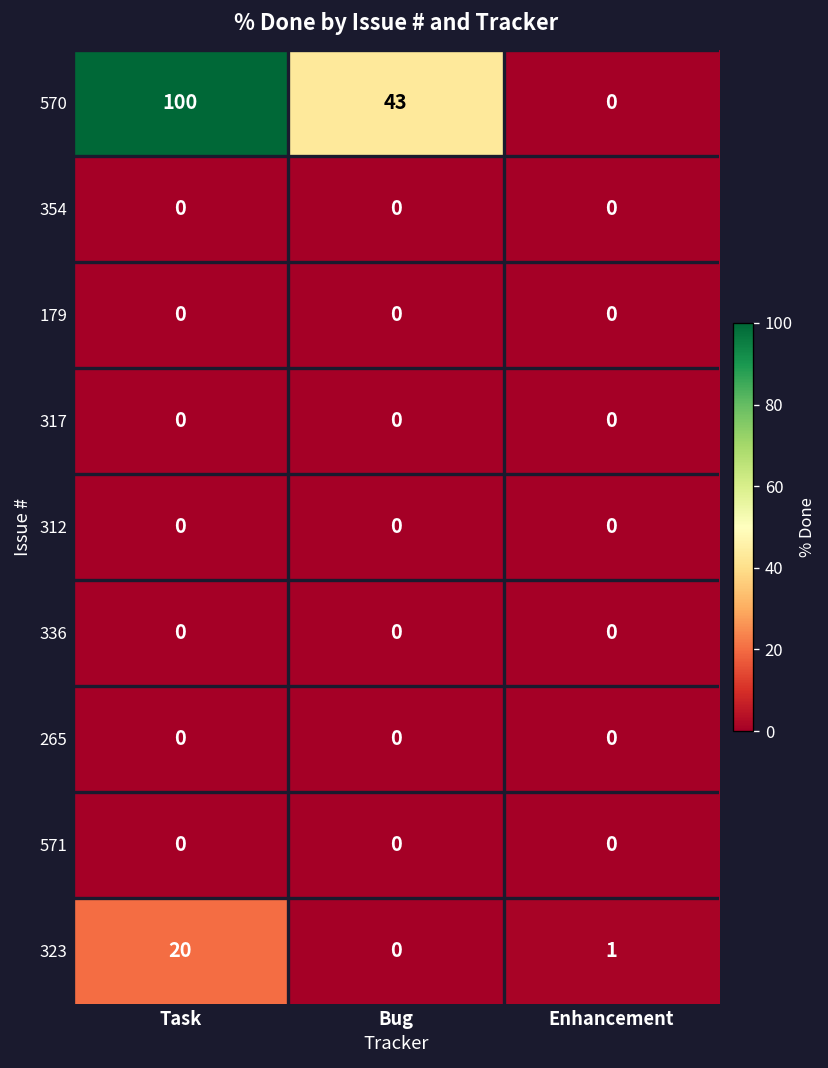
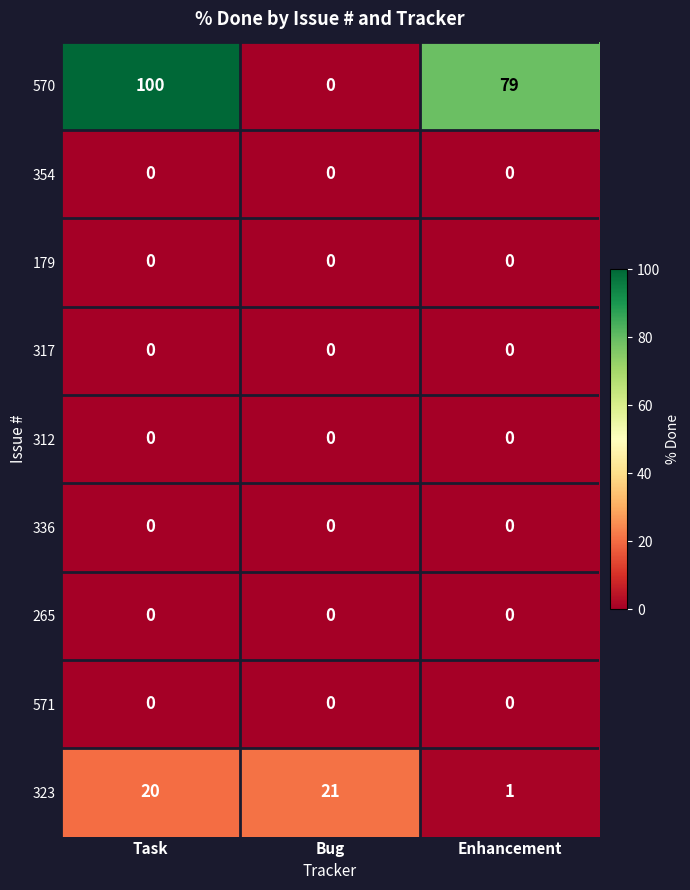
570, Bug: 43 -> 0
570, Enhancement: 0 -> 79
323, Bug: 0 -> 21
